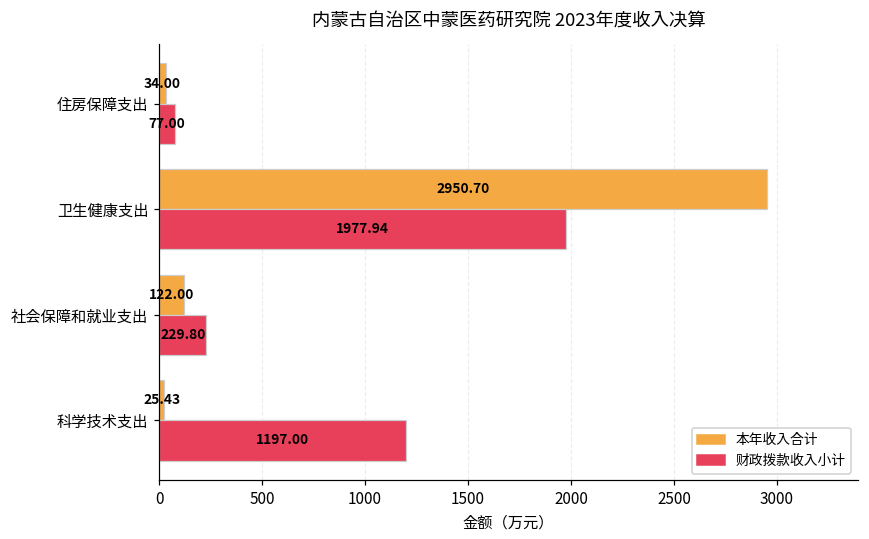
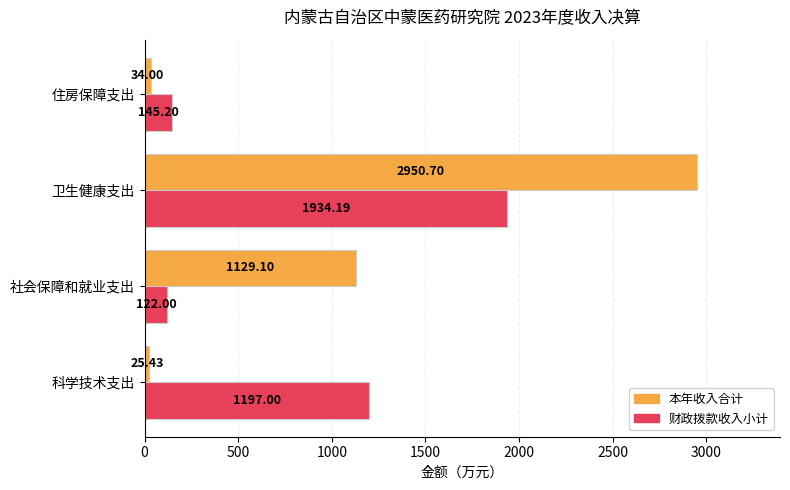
财政拨款收入小计, 住房保障支出: 77.00 -> 145.20
财政拨款收入小计, 卫生健康支出: 1977.94 -> 1934.19
本年收入合计, 社会保障和就业支出: 122.00 -> 1129.10
财政拨款收入小计, 社会保障和就业支出: 229.80 -> 122.00
